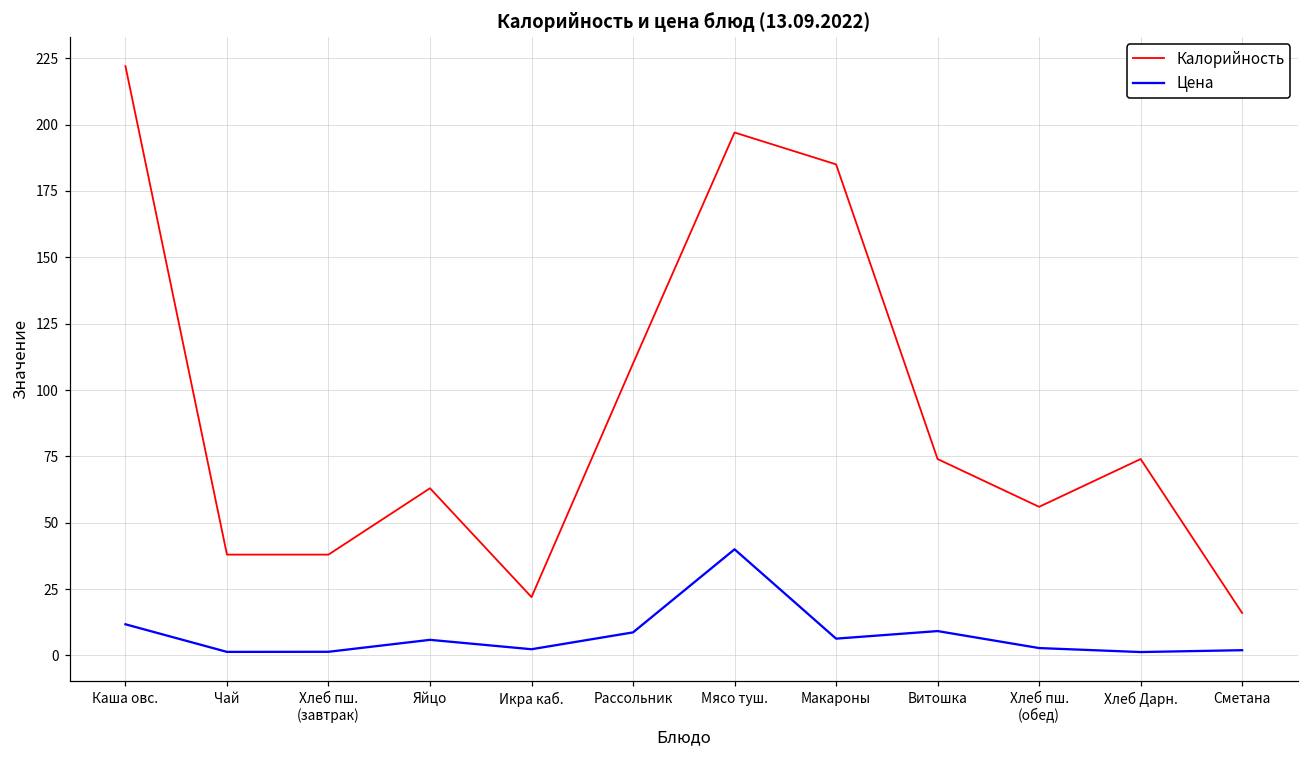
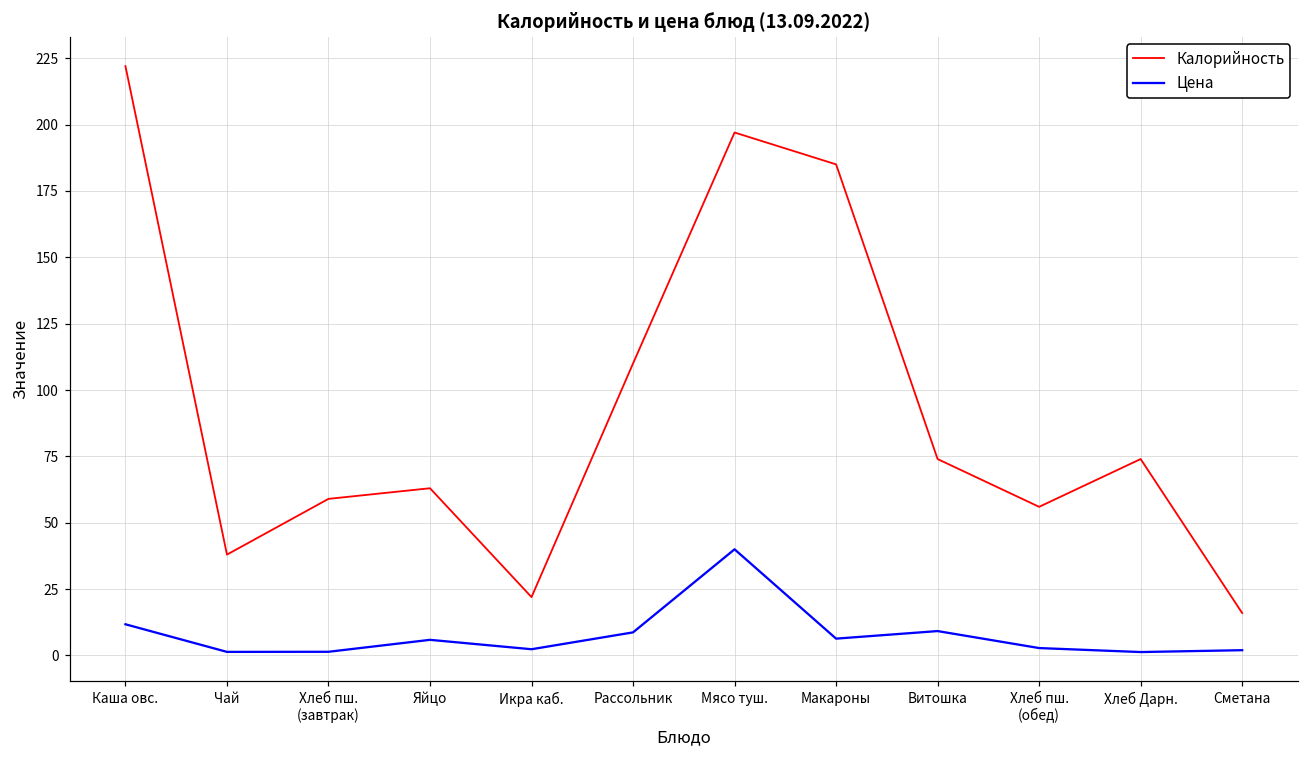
Калорийность, Хлеб пш. (завтрак): 38 -> 59
